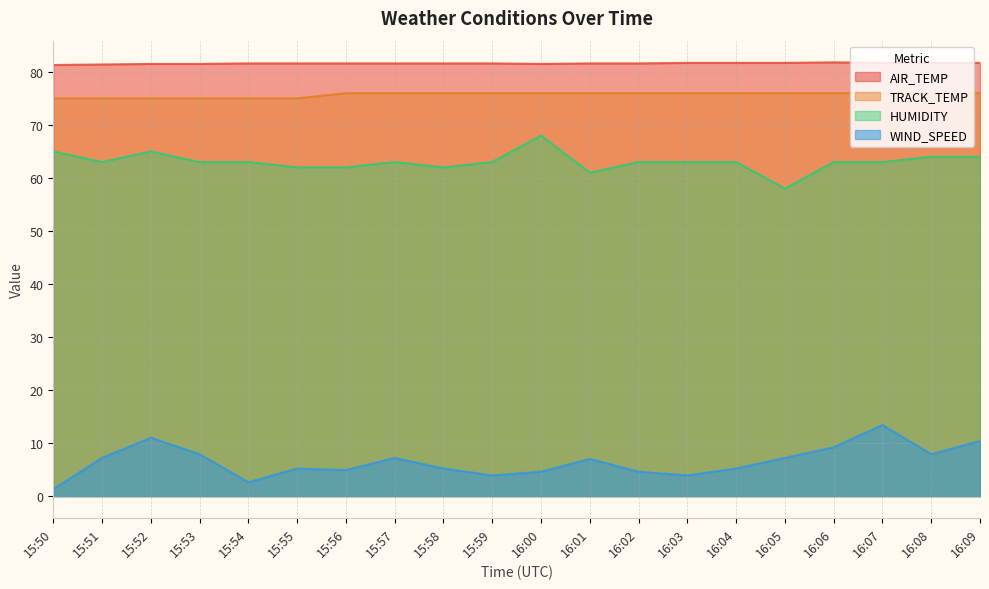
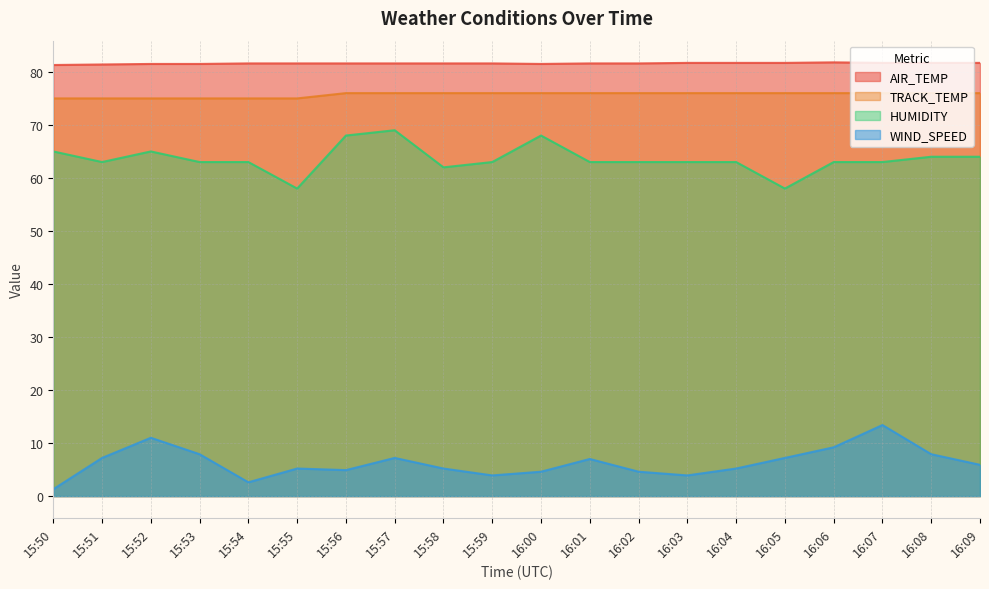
HUMIDITY, 15:55: 62 -> 58
HUMIDITY, 15:56: 62 -> 68
HUMIDITY, 15:57: 63 -> 69
HUMIDITY, 16:01: 61 -> 63
WIND_SPEED, 16:09: 10 -> 6
